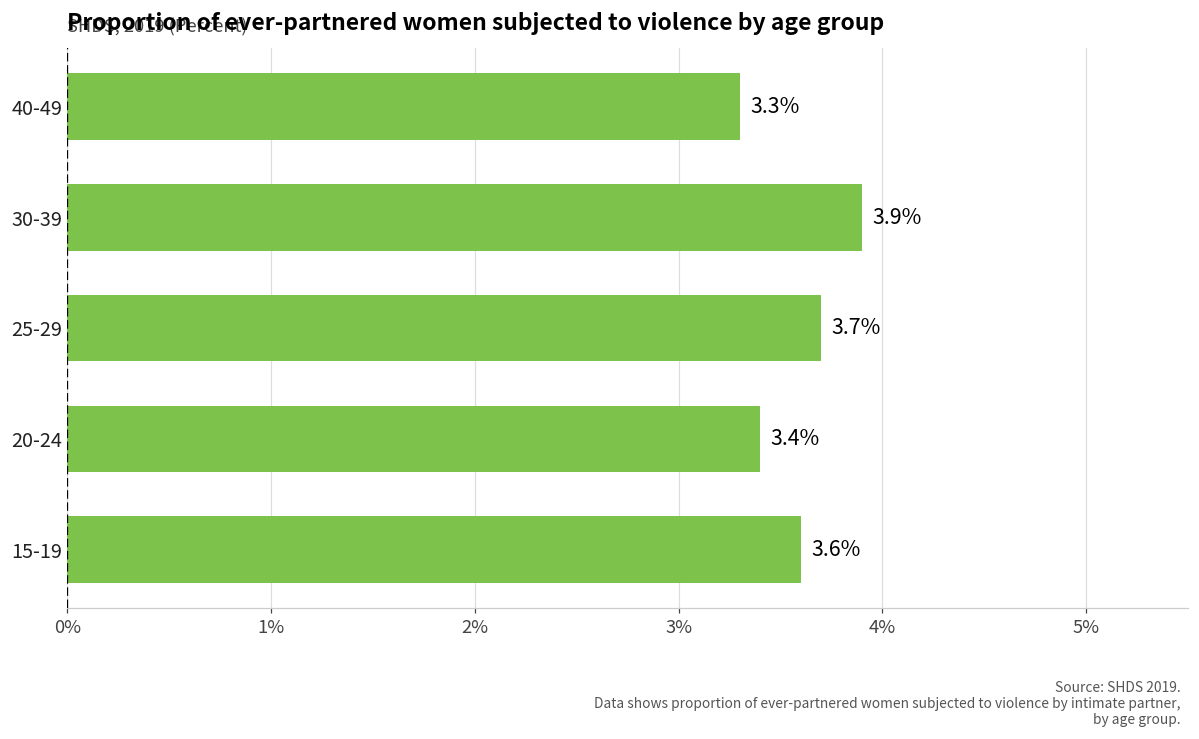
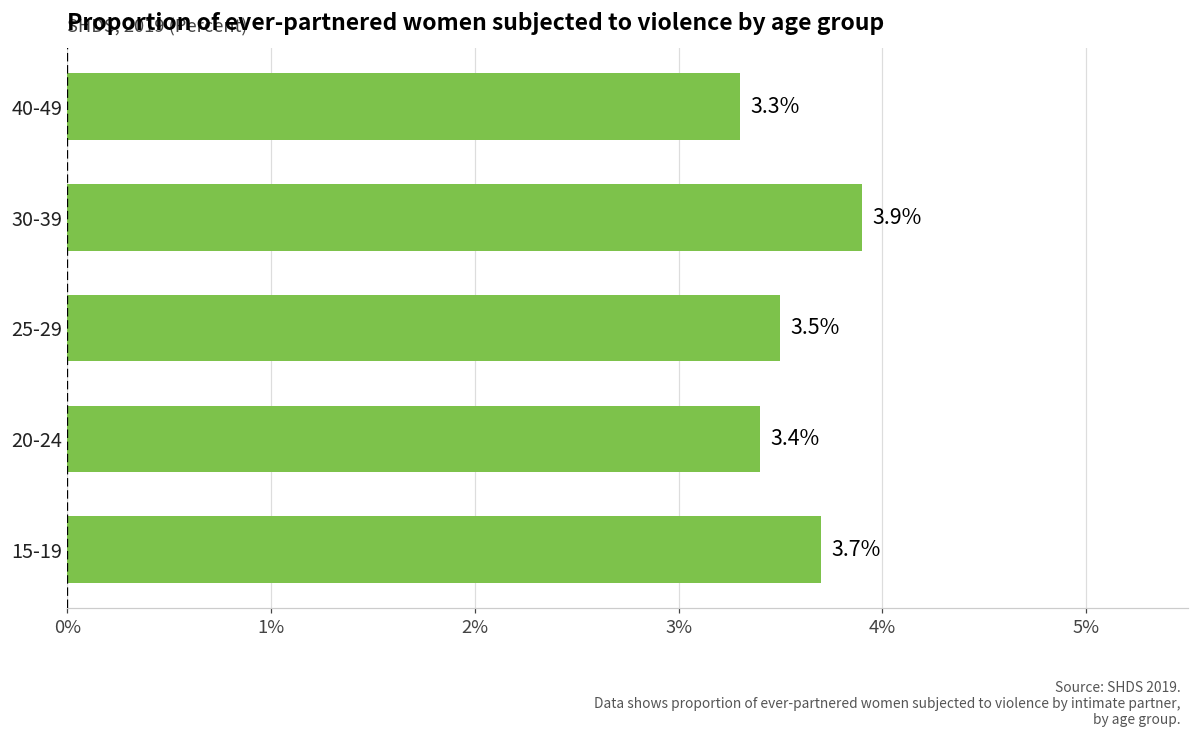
25-29: 3.7% -> 3.5%
15-19: 3.6% -> 3.7%
